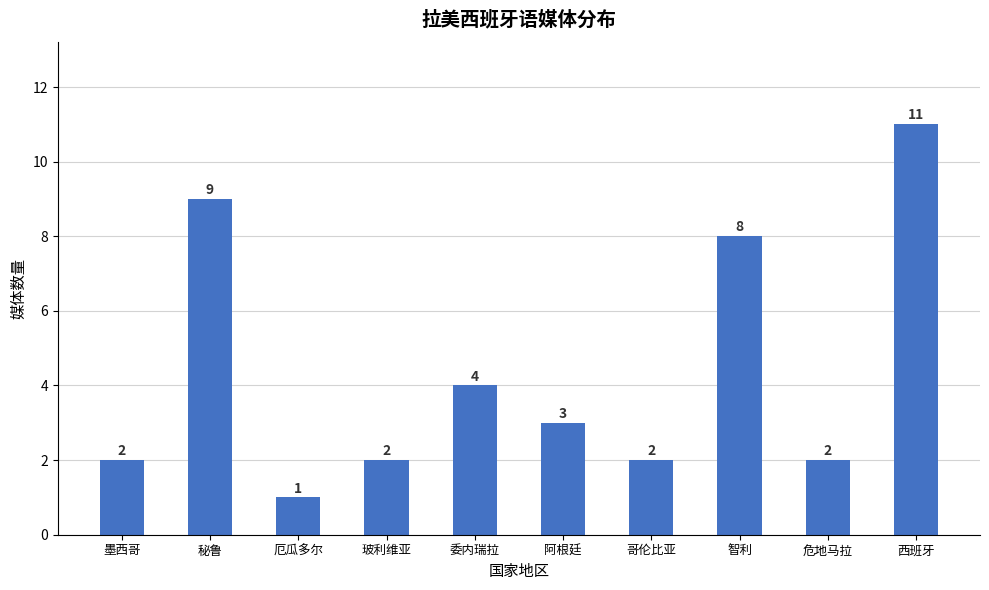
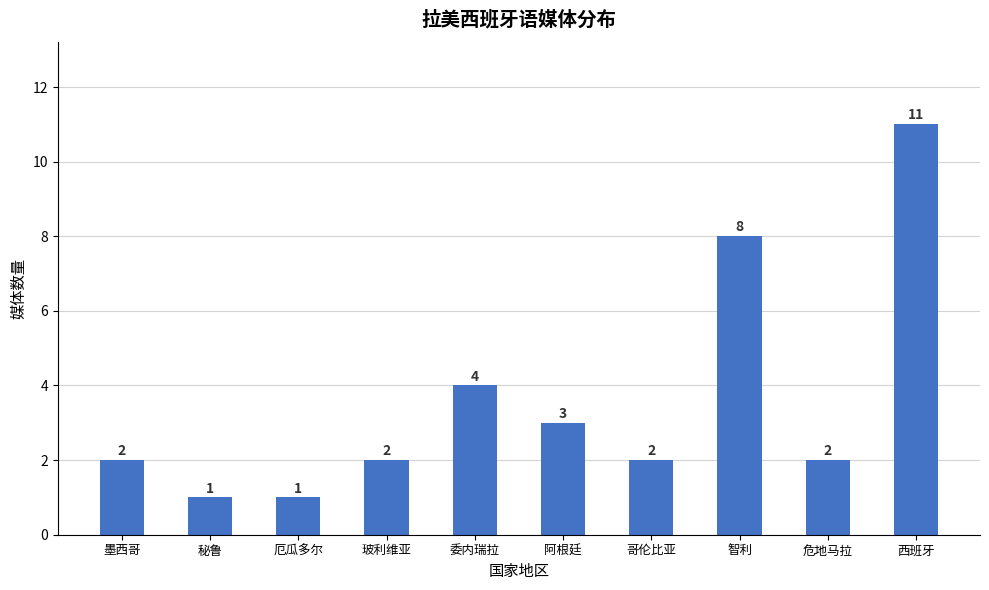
秘鲁: 9 -> 1
